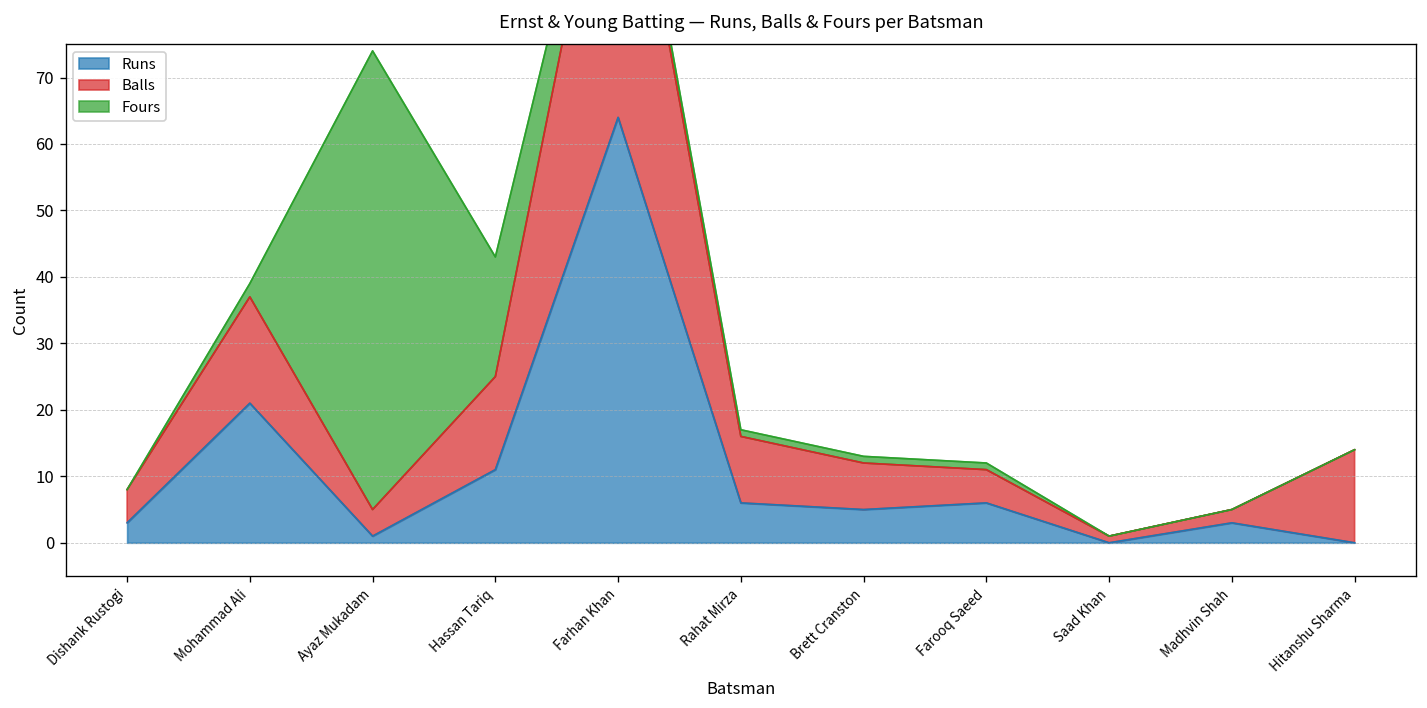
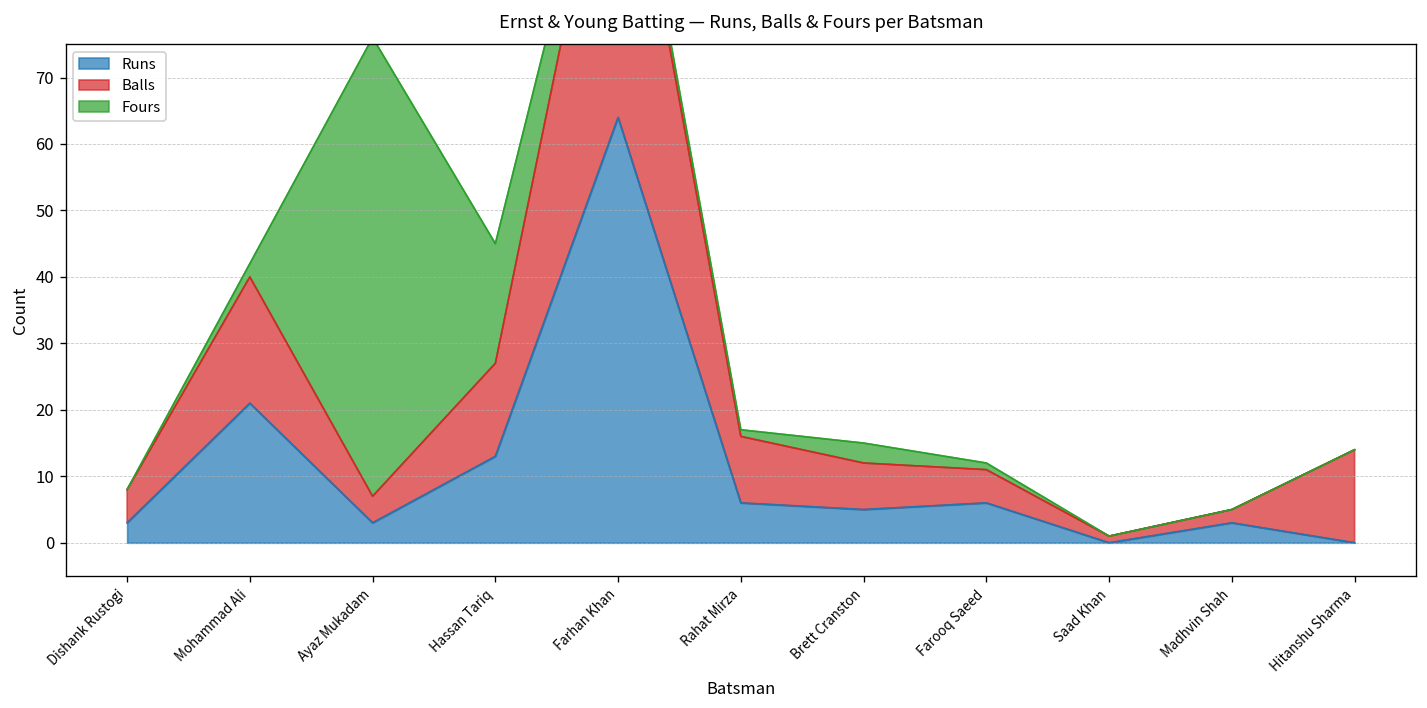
Balls, Mohammad Ali: 16 -> 19
Runs, Ayaz Mukadam: 1 -> 3
Runs, Hassan Tariq: 11 -> 13
Fours, Brett Cranston: 1 -> 3
